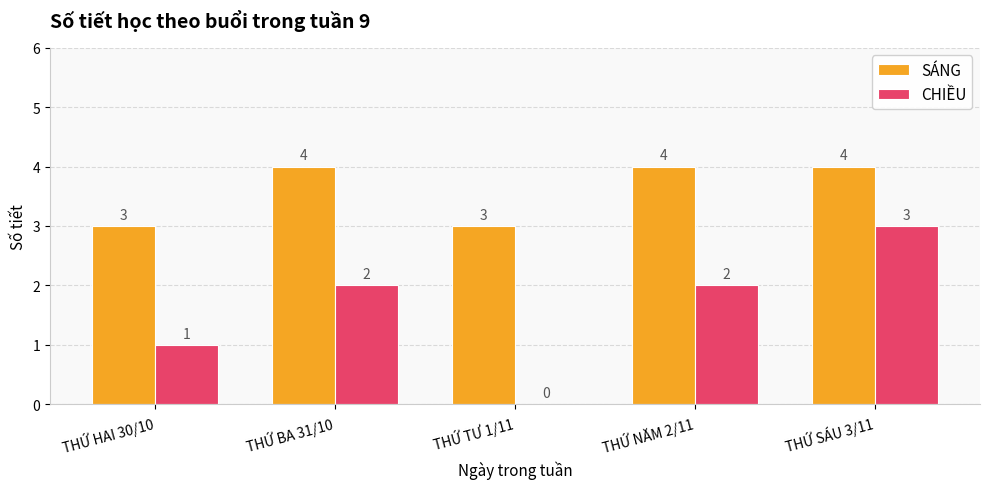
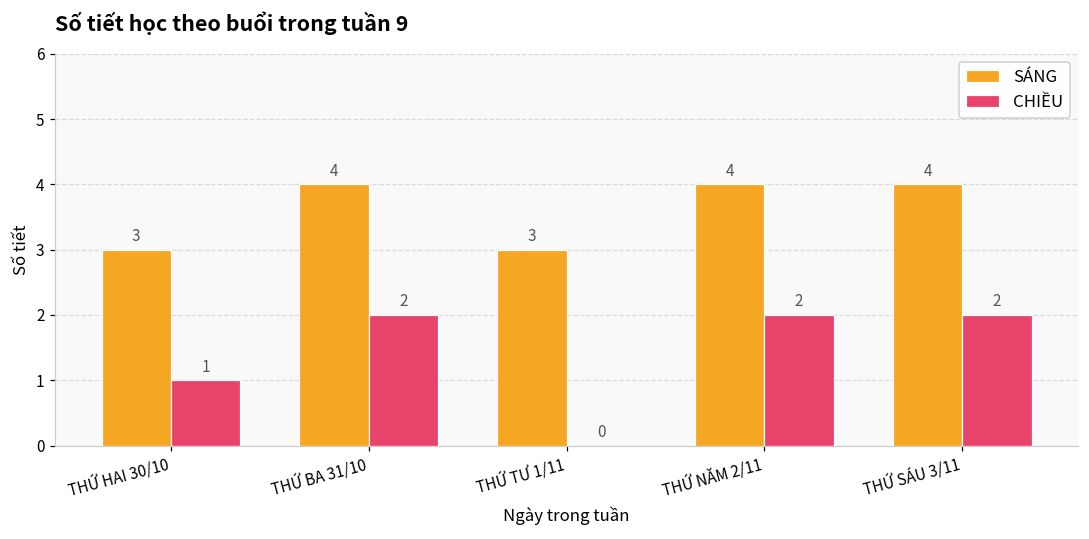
CHIỀU, THỨ SÁU 3/11: 3 -> 2
